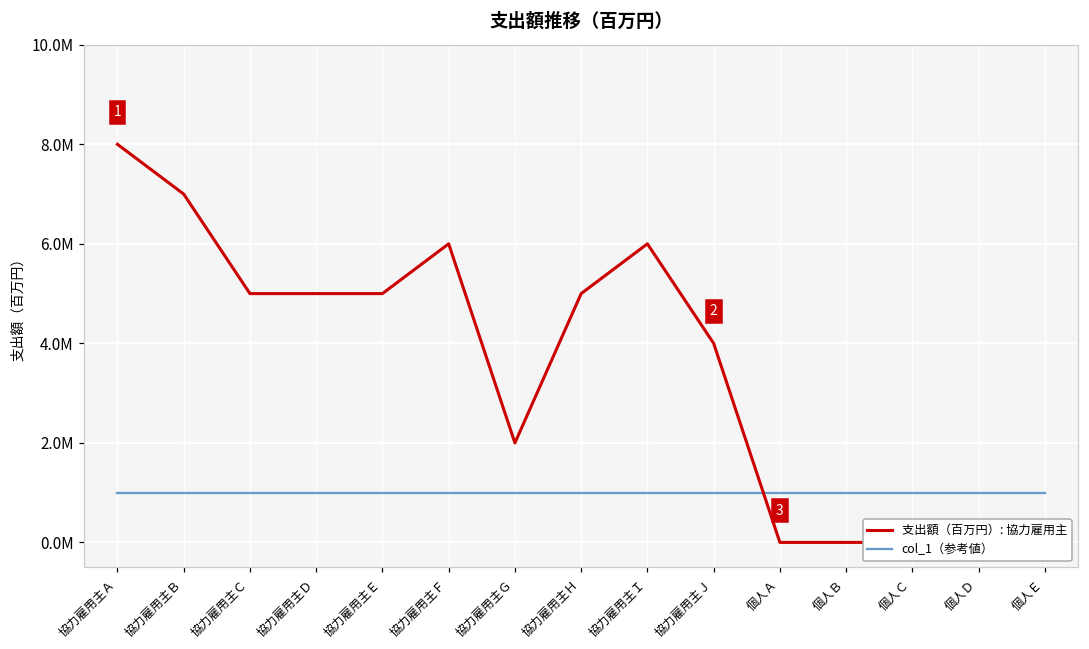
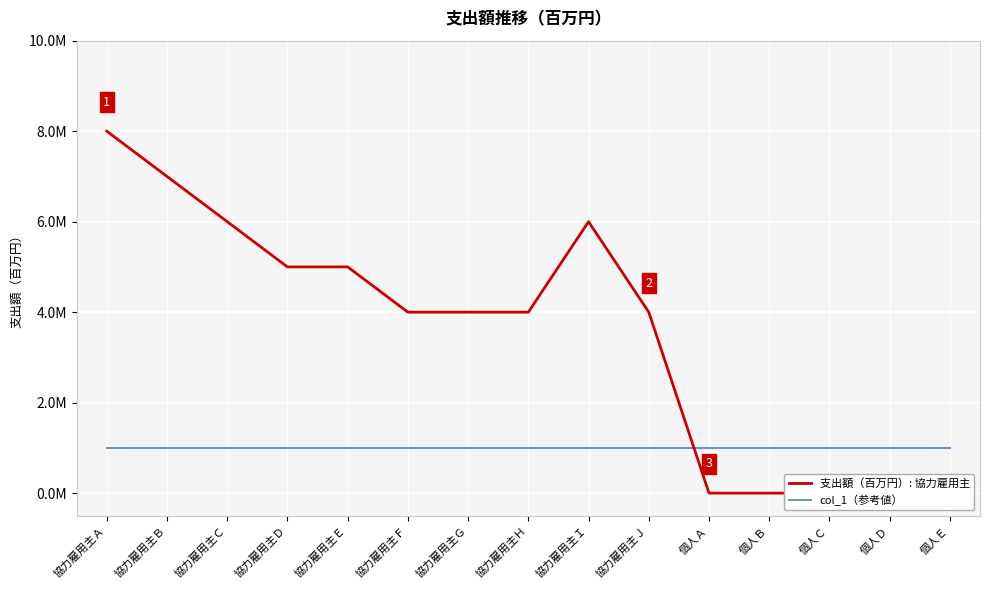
支出額（百万円）: 協力雇用主, 協力雇用主Ｃ: 5000000 -> 6000000
支出額（百万円）: 協力雇用主, 協力雇用主Ｆ: 6000000 -> 4000000
支出額（百万円）: 協力雇用主, 協力雇用主Ｇ: 2000000 -> 4000000
支出額（百万円）: 協力雇用主, 協力雇用主Ｈ: 5000000 -> 4000000
